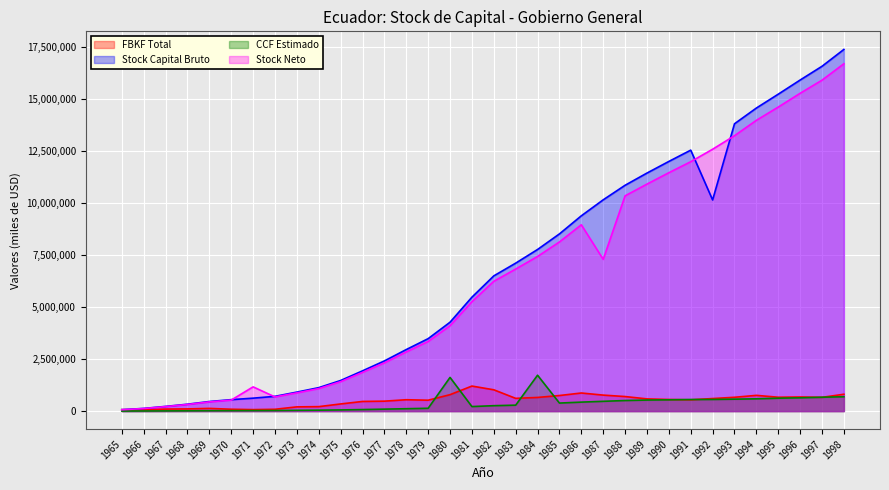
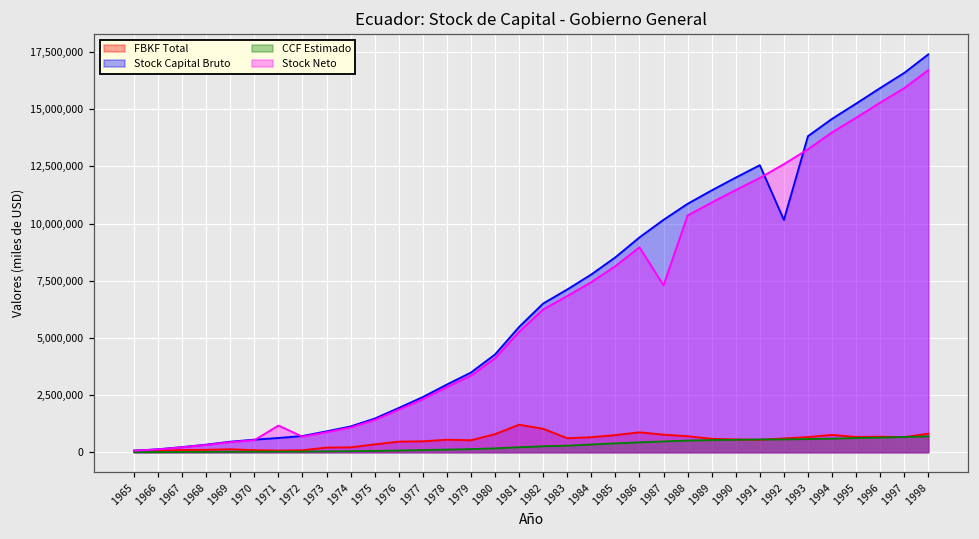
CCF Estimado, 1980: 1,600,000 -> 200,000
CCF Estimado, 1984: 1,700,000 -> 300,000
